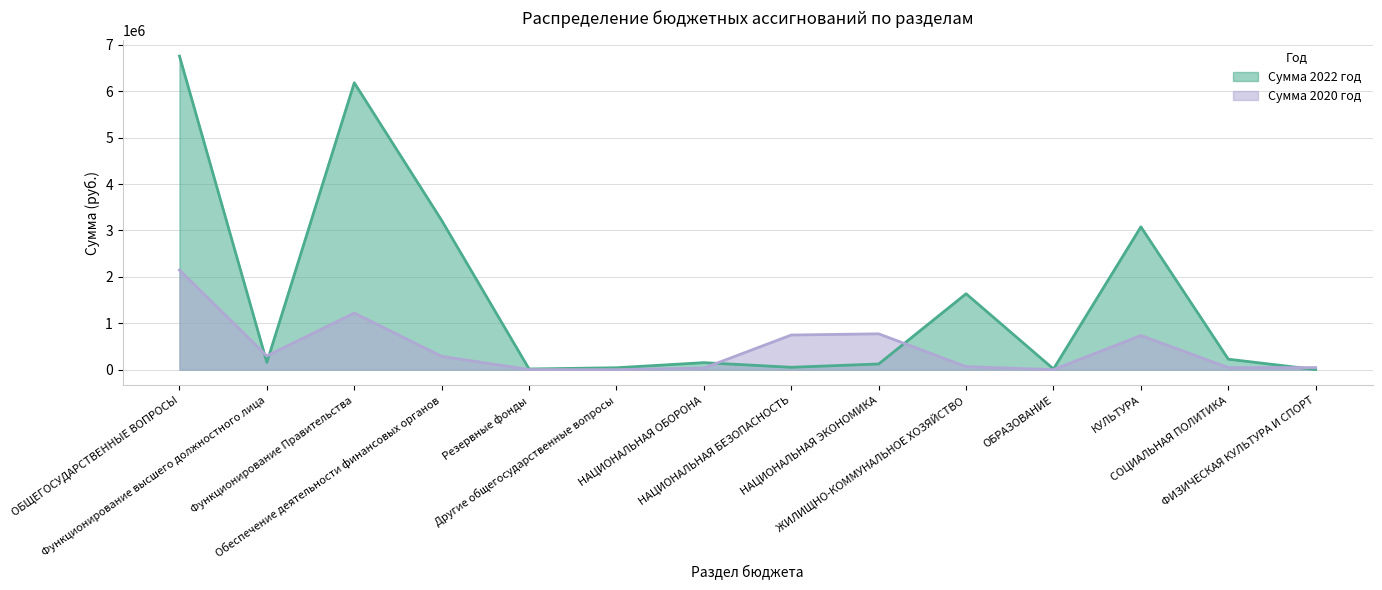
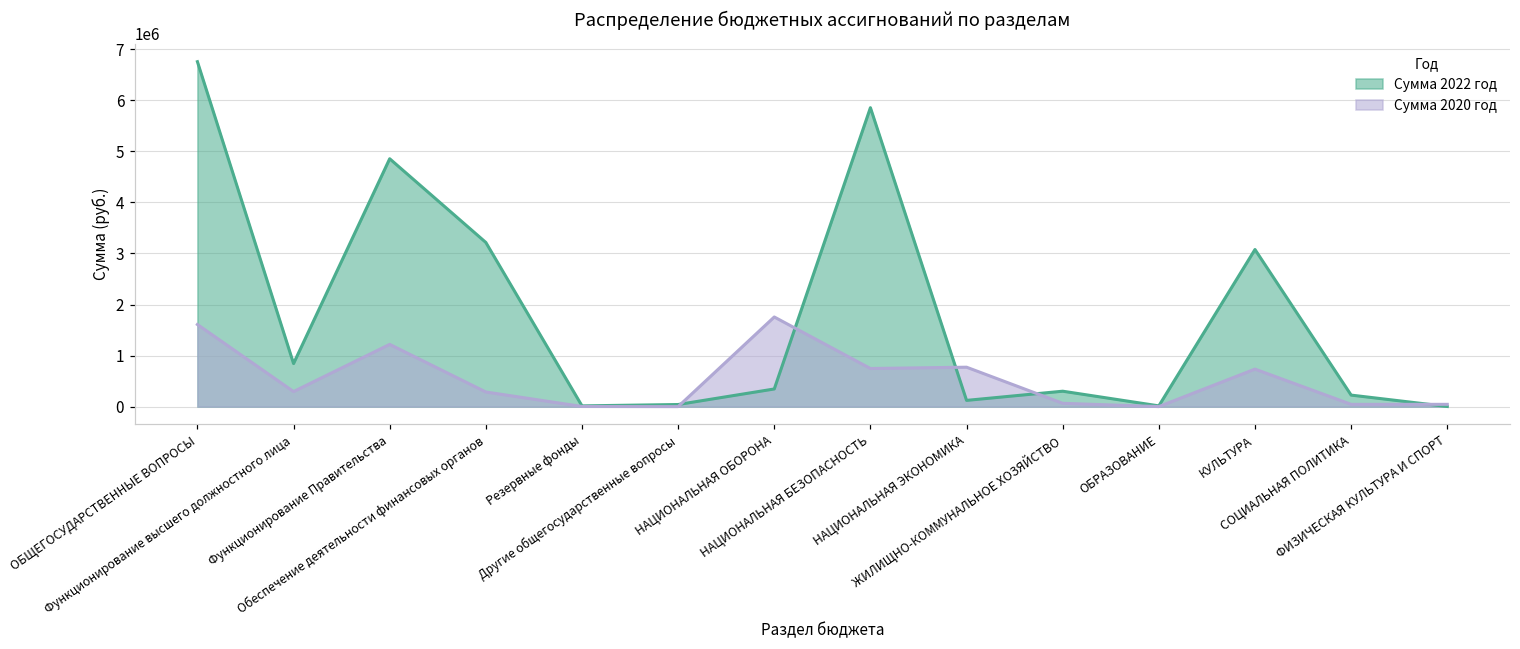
Сумма 2020 год, ОБЩЕГОСУДАРСТВЕННЫЕ ВОПРОСЫ: 2100000 -> 1600000
Сумма 2022 год, Функционирование высшего должностного лица: 200000 -> 800000
Сумма 2022 год, Функционирование Правительства: 6200000 -> 4900000
Сумма 2022 год, НАЦИОНАЛЬНАЯ ОБОРОНА: 200000 -> 300000
Сумма 2020 год, НАЦИОНАЛЬНАЯ ОБОРОНА: 0 -> 1800000
Сумма 2022 год, НАЦИОНАЛЬНАЯ БЕЗОПАСНОСТЬ: 100000 -> 5900000
Сумма 2022 год, ЖИЛИЩНО-КОММУНАЛЬНОЕ ХОЗЯЙСТВО: 1600000 -> 300000
